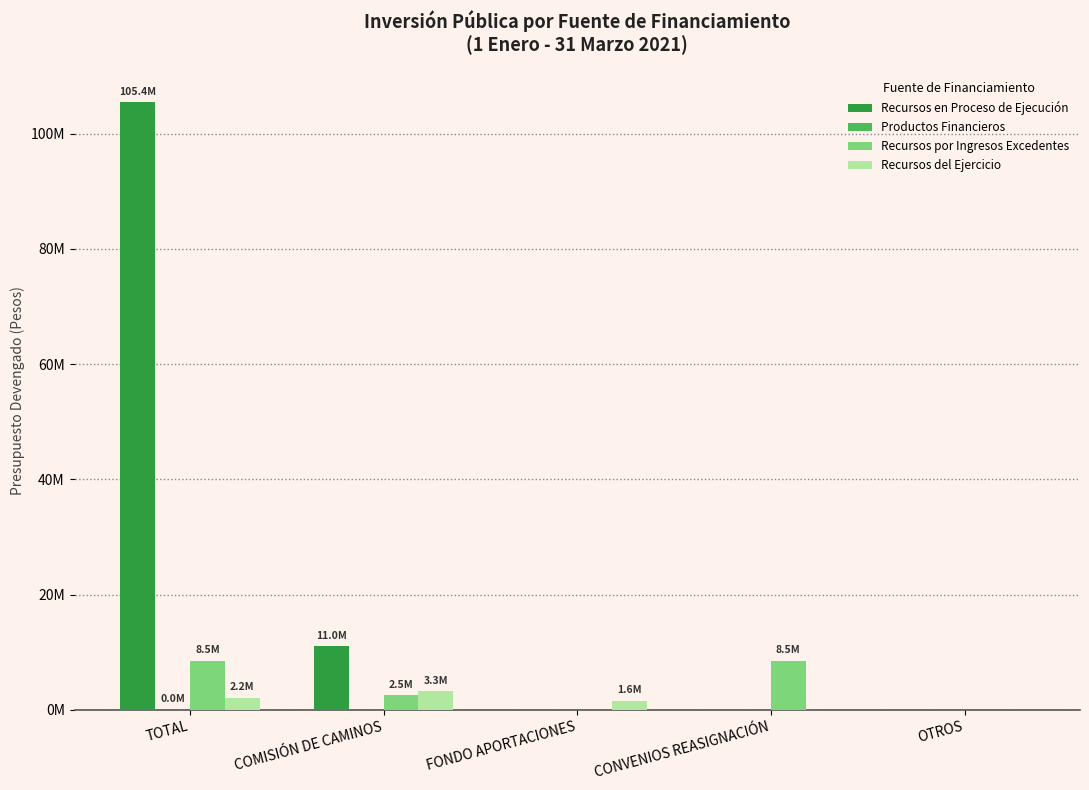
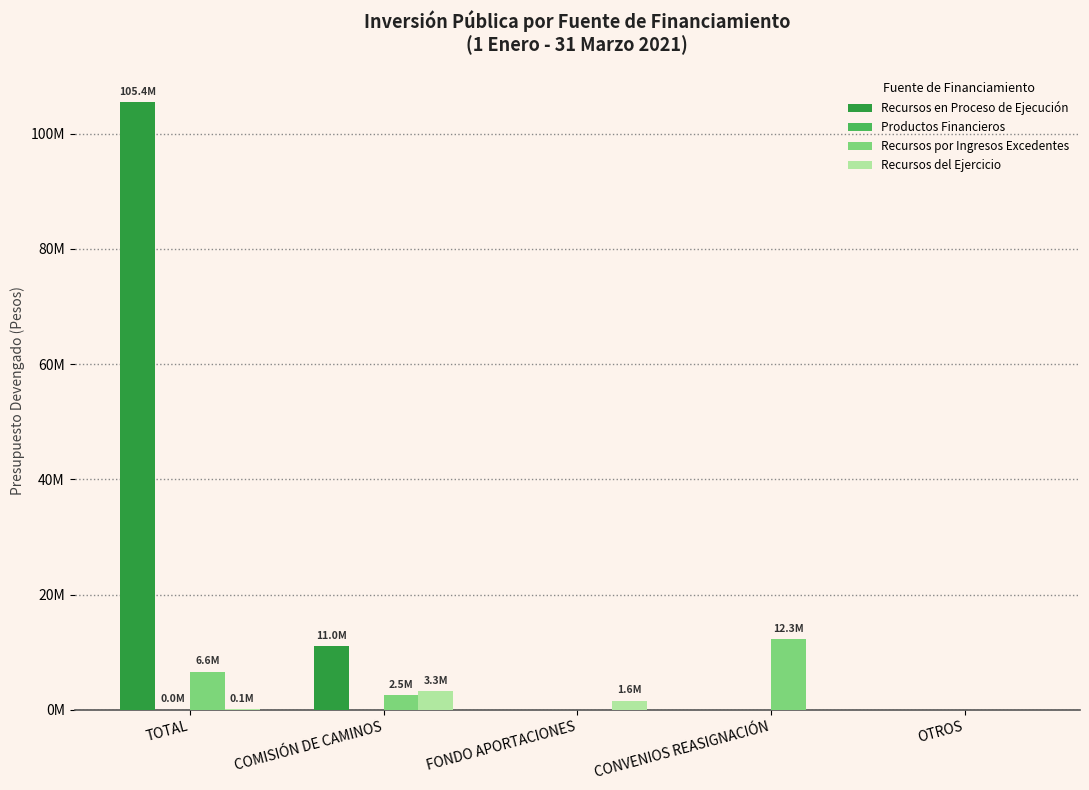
Recursos por Ingresos Excedentes, TOTAL: 8.5M -> 6.6M
Recursos del Ejercicio, TOTAL: 2.2M -> 0.1M
Recursos por Ingresos Excedentes, CONVENIOS REASIGNACIÓN: 8.5M -> 12.3M
